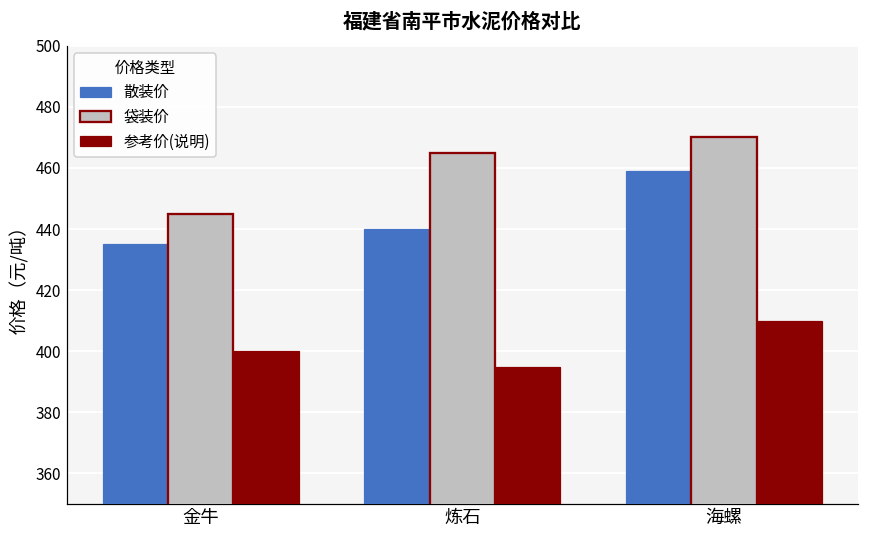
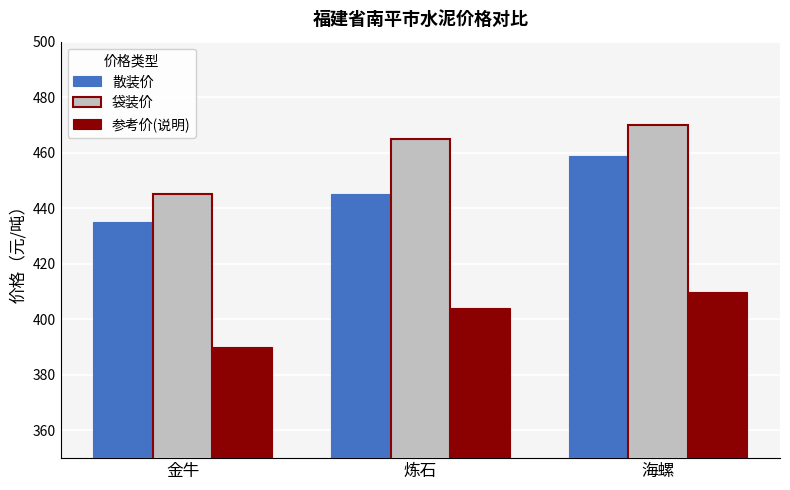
参考价(说明), 金牛: 400 -> 390
散装价, 炼石: 440 -> 445
参考价(说明), 炼石: 395 -> 404
